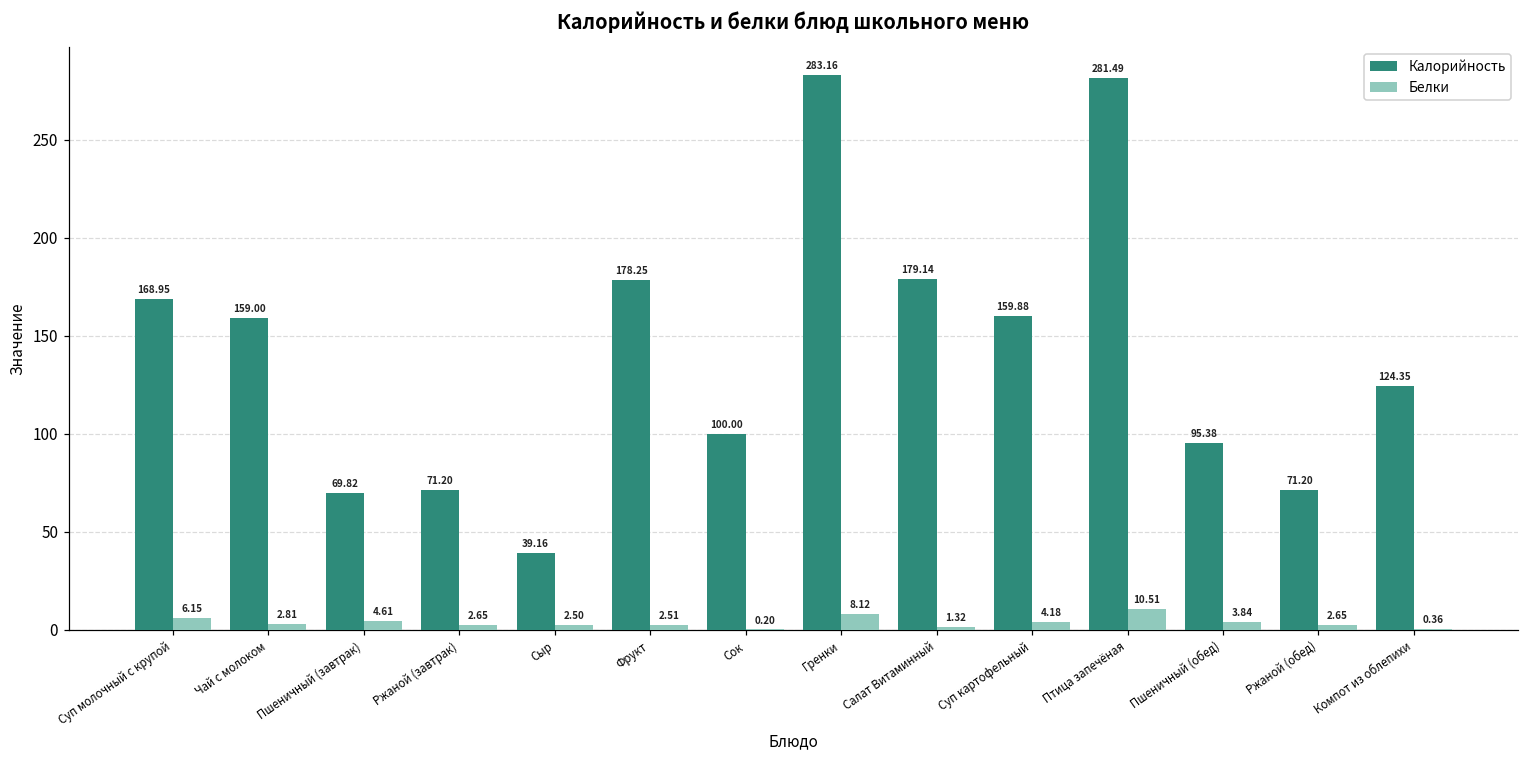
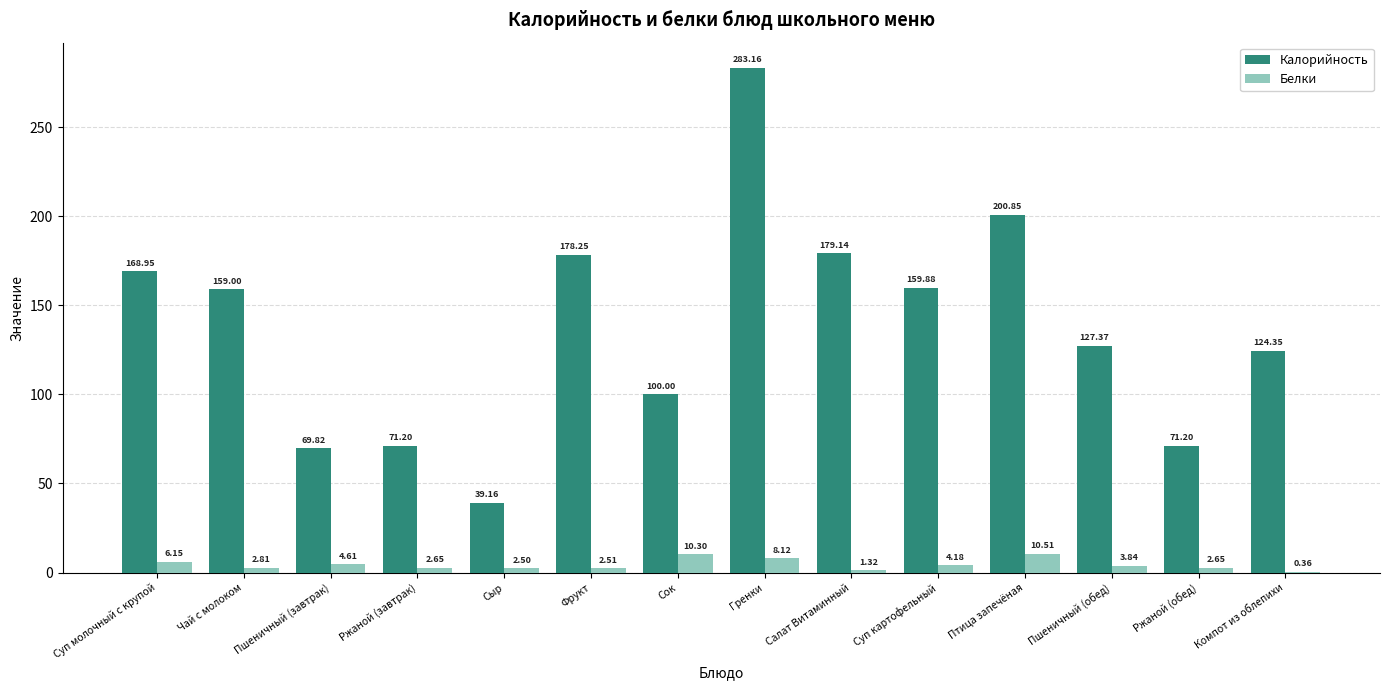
Белки, Сок: 0.20 -> 10.30
Калорийность, Птица запечёная: 281.49 -> 200.85
Калорийность, Пшеничный (обед): 95.38 -> 127.37
